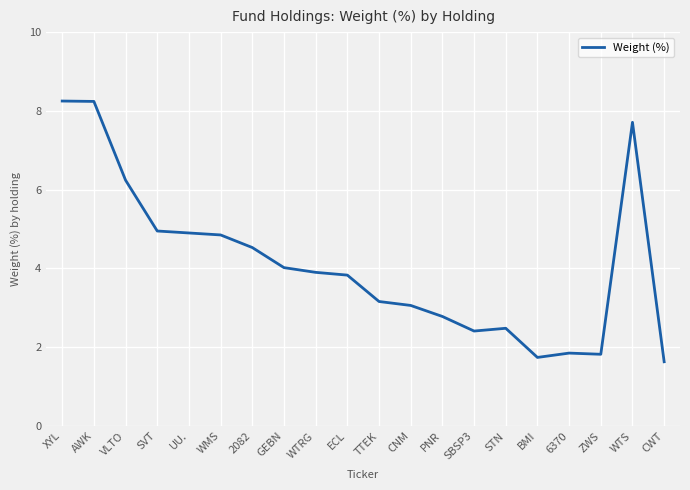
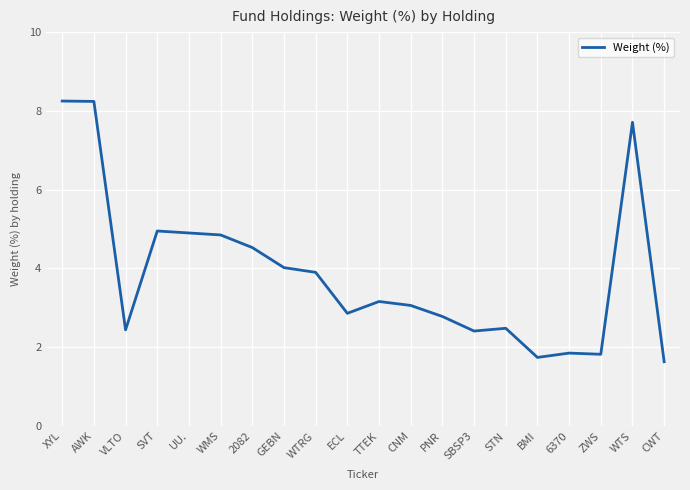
VLTO: 6.2 -> 2.4
ECL: 3.8 -> 2.9
